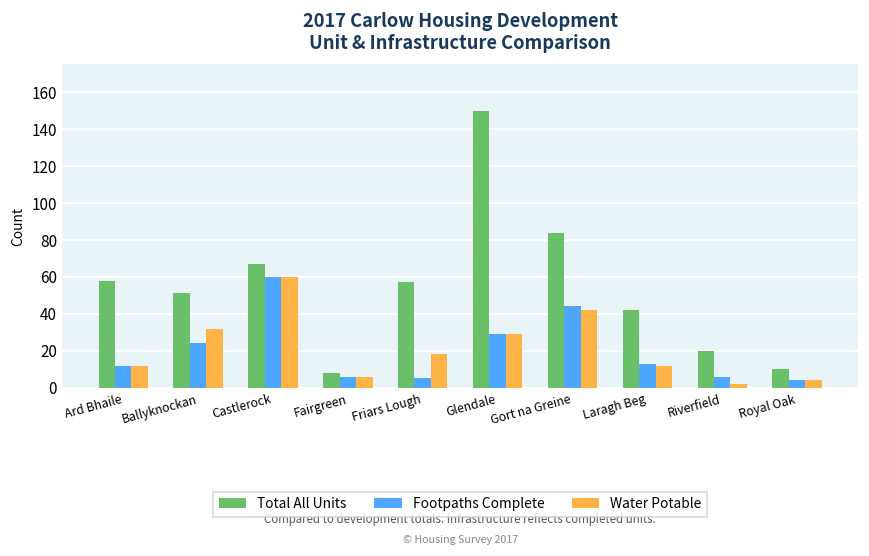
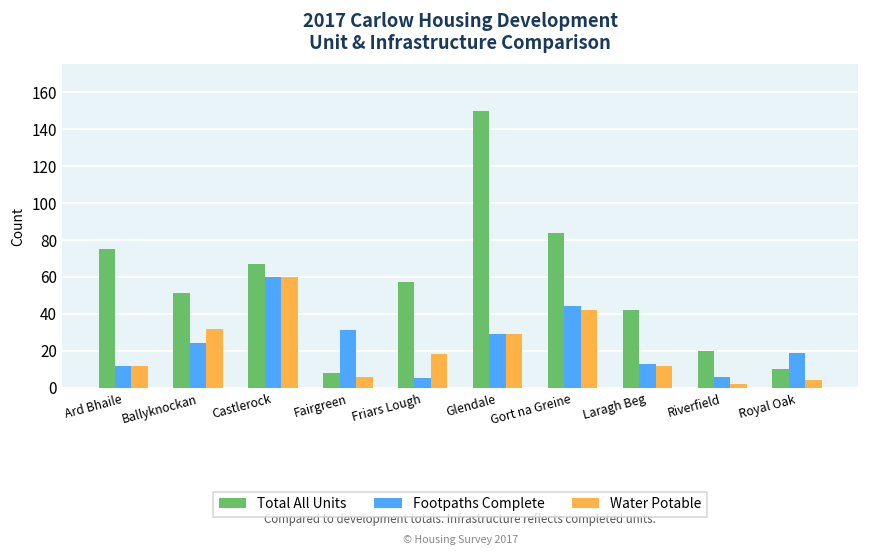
Total All Units, Ard Bhaile: 58 -> 75
Footpaths Complete, Fairgreen: 6 -> 31
Footpaths Complete, Royal Oak: 4 -> 19
